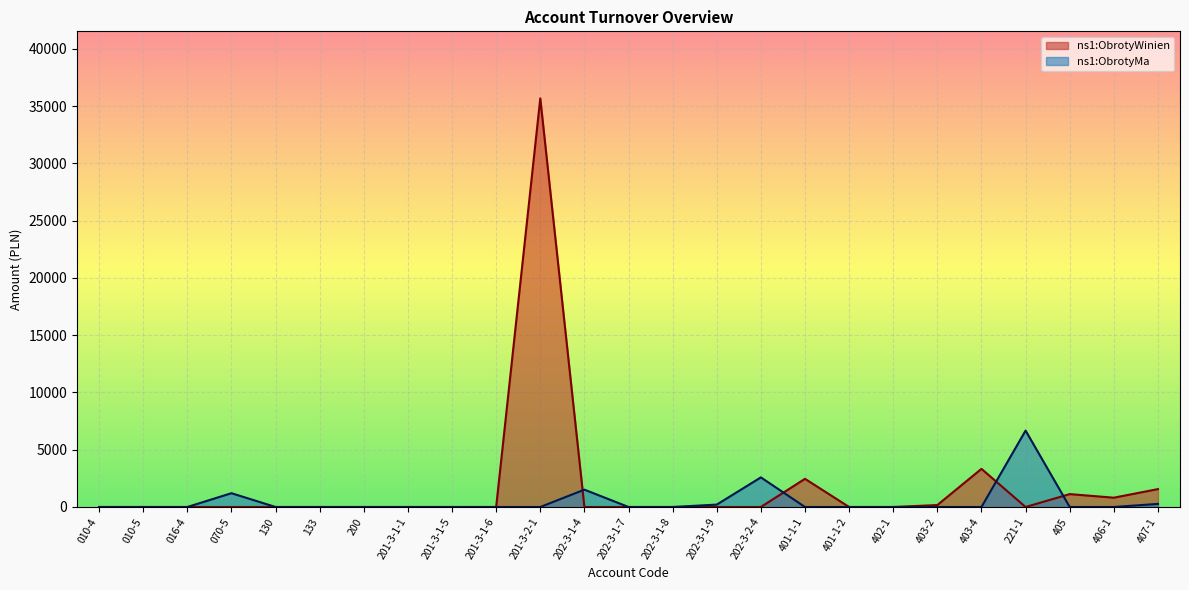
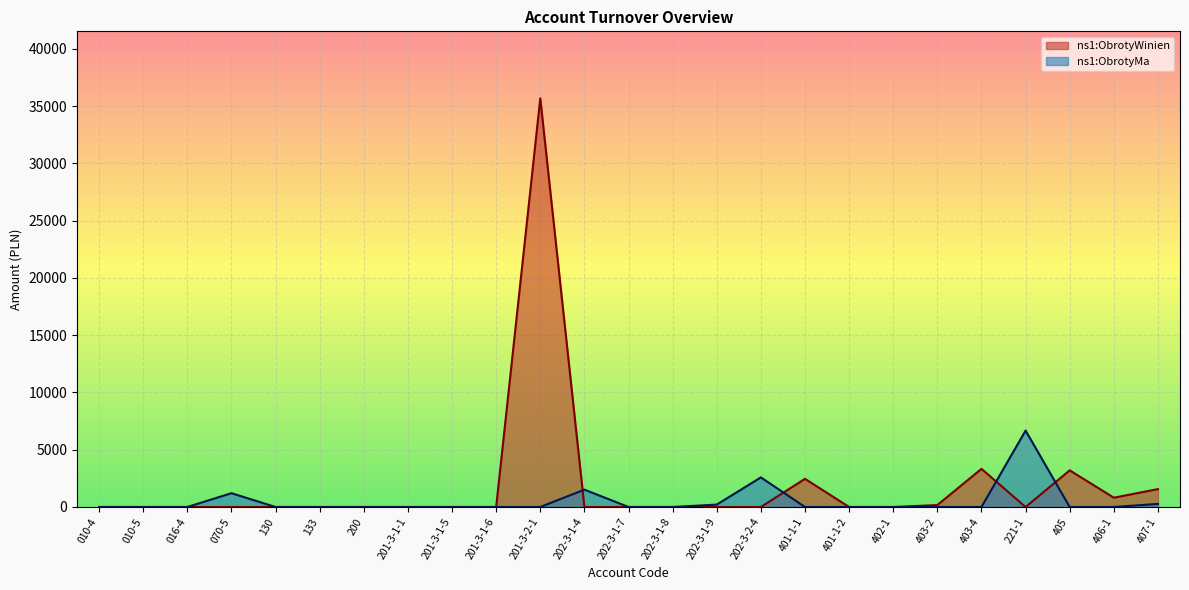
ns1:ObrotyWinien, 405: 1100 -> 3200
